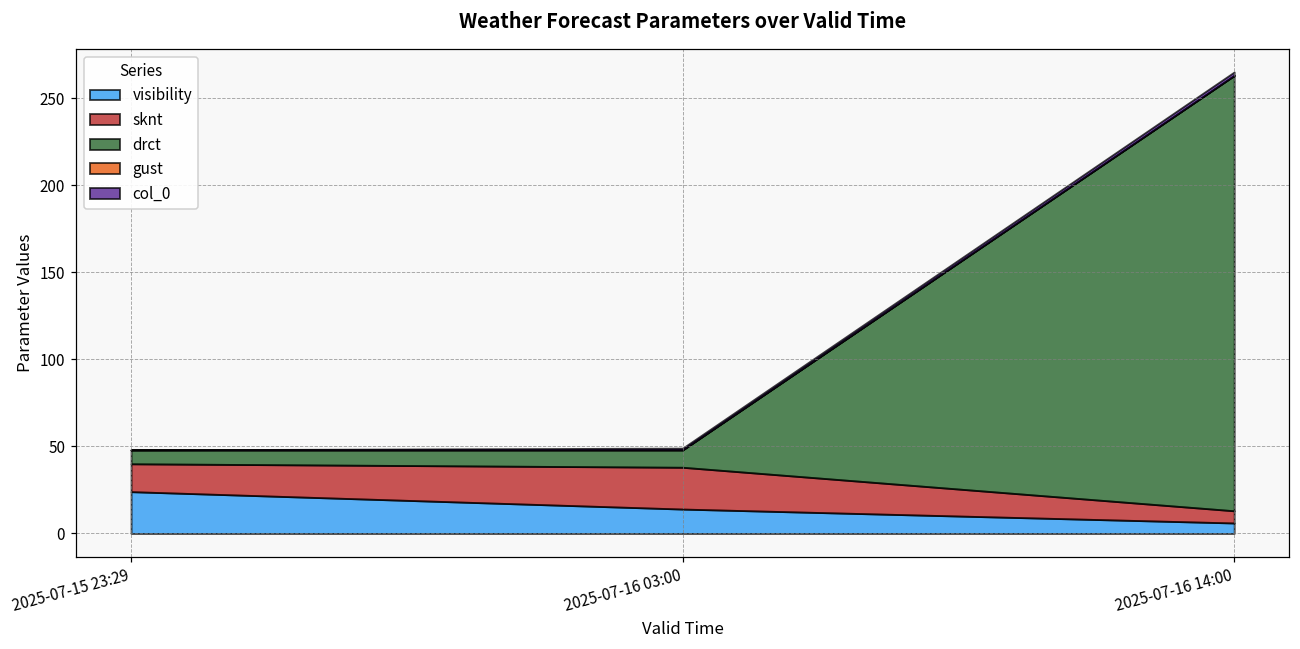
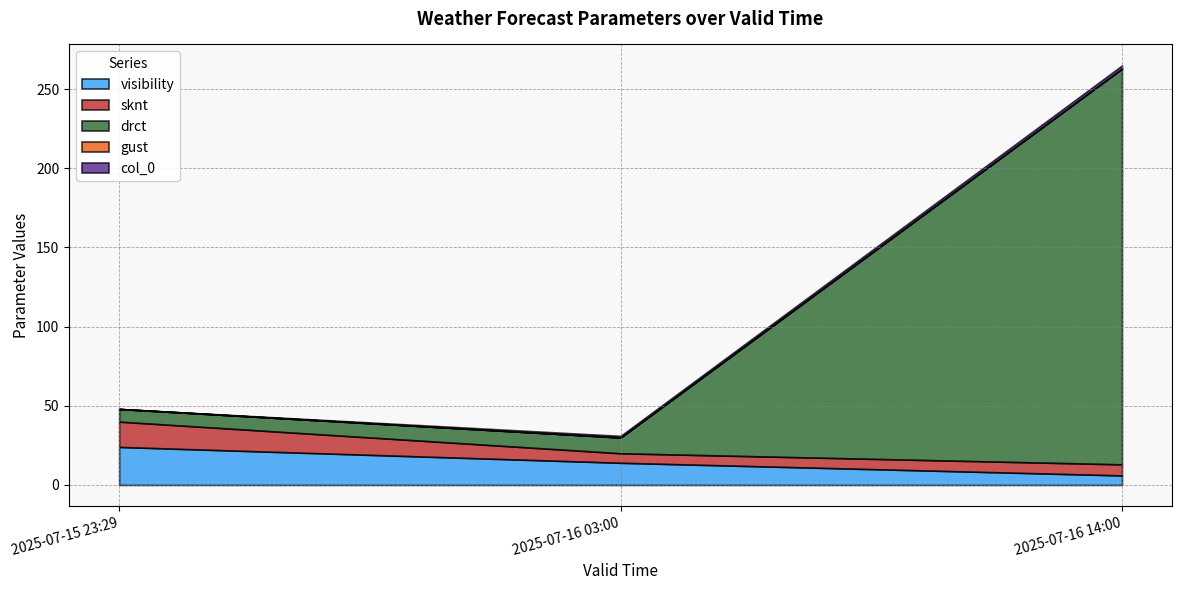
sknt, 2025-07-16 03:00: 24 -> 6
